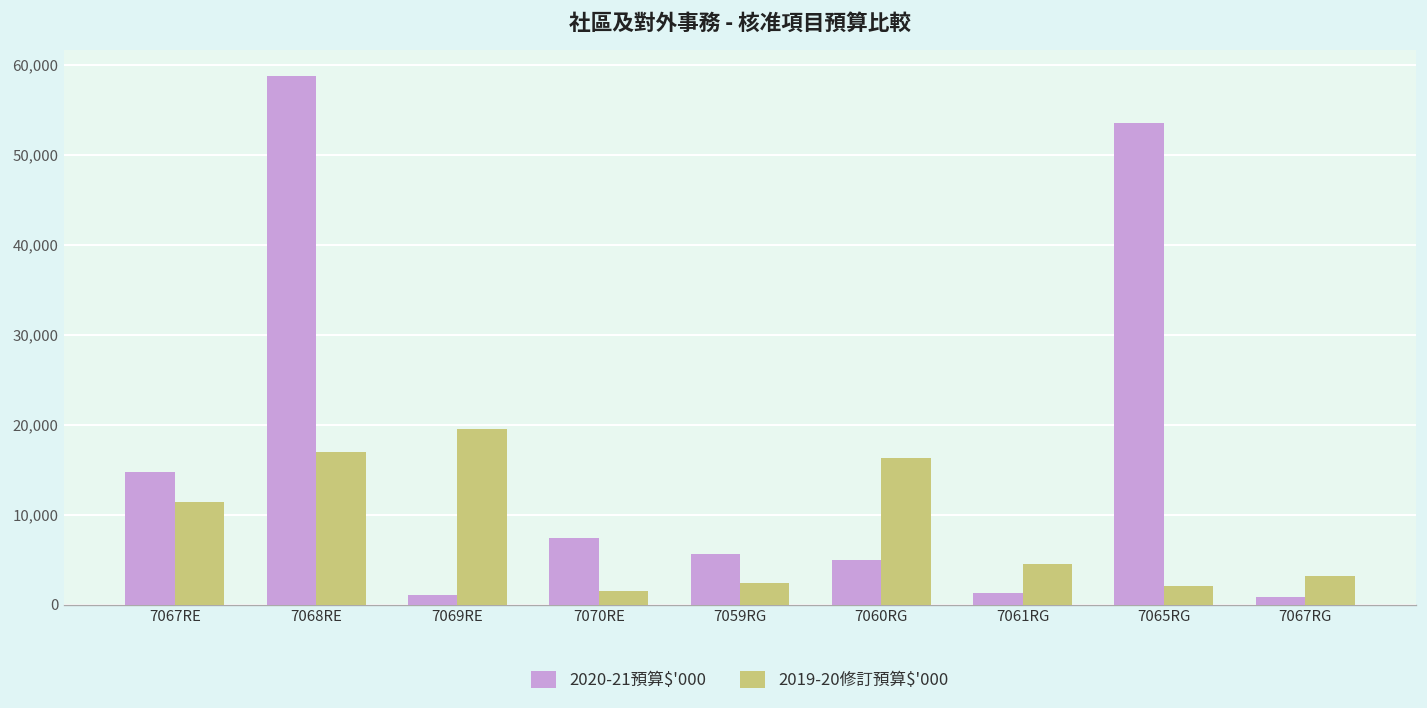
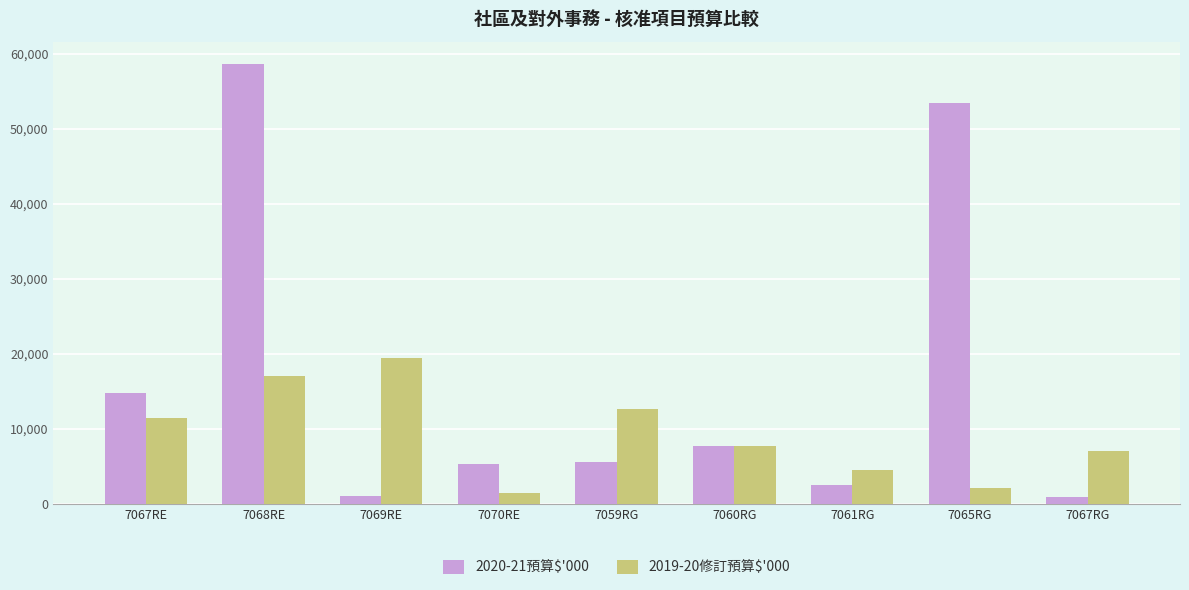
2020-21預算$'000, 7070RE: 7,000 -> 5,000
2019-20修訂預算$'000, 7059RG: 2,000 -> 13,000
2020-21預算$'000, 7060RG: 5,000 -> 8,000
2019-20修訂預算$'000, 7060RG: 16,000 -> 8,000
2020-21預算$'000, 7061RG: 1,000 -> 2,000
2019-20修訂預算$'000, 7067RG: 3,000 -> 7,000
